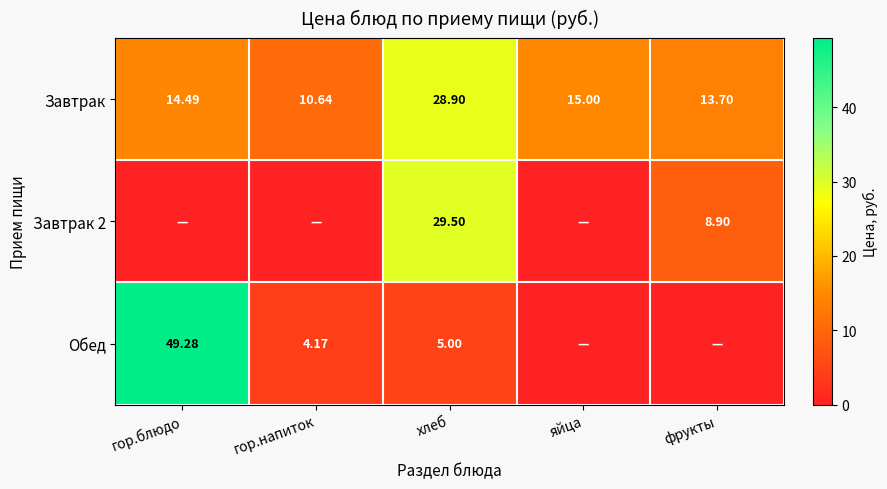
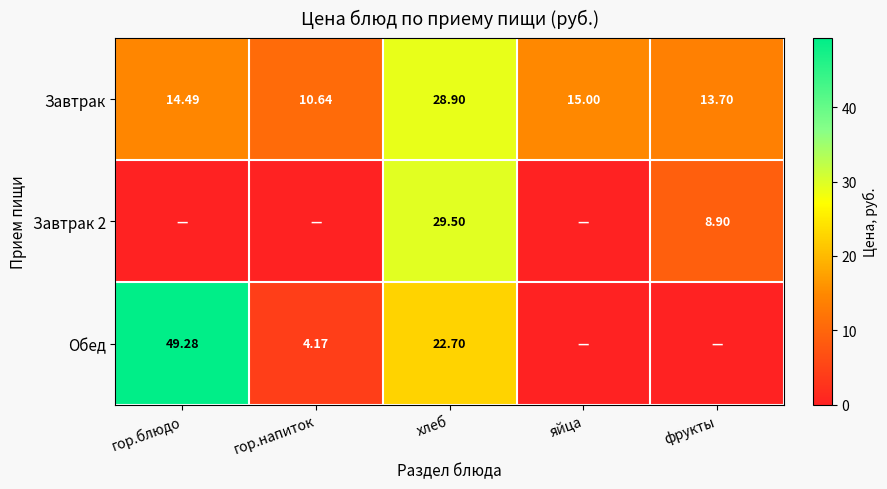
Обед, хлеб: 5.00 -> 22.70
